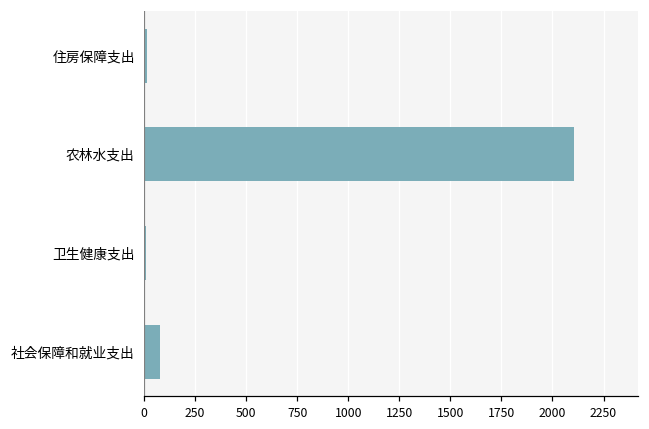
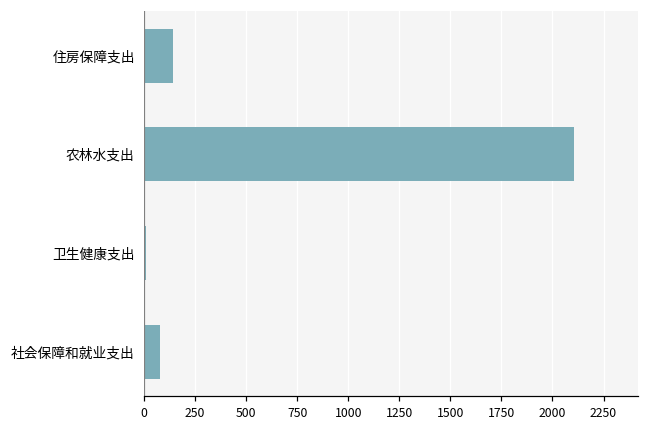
住房保障支出: 10 -> 140
